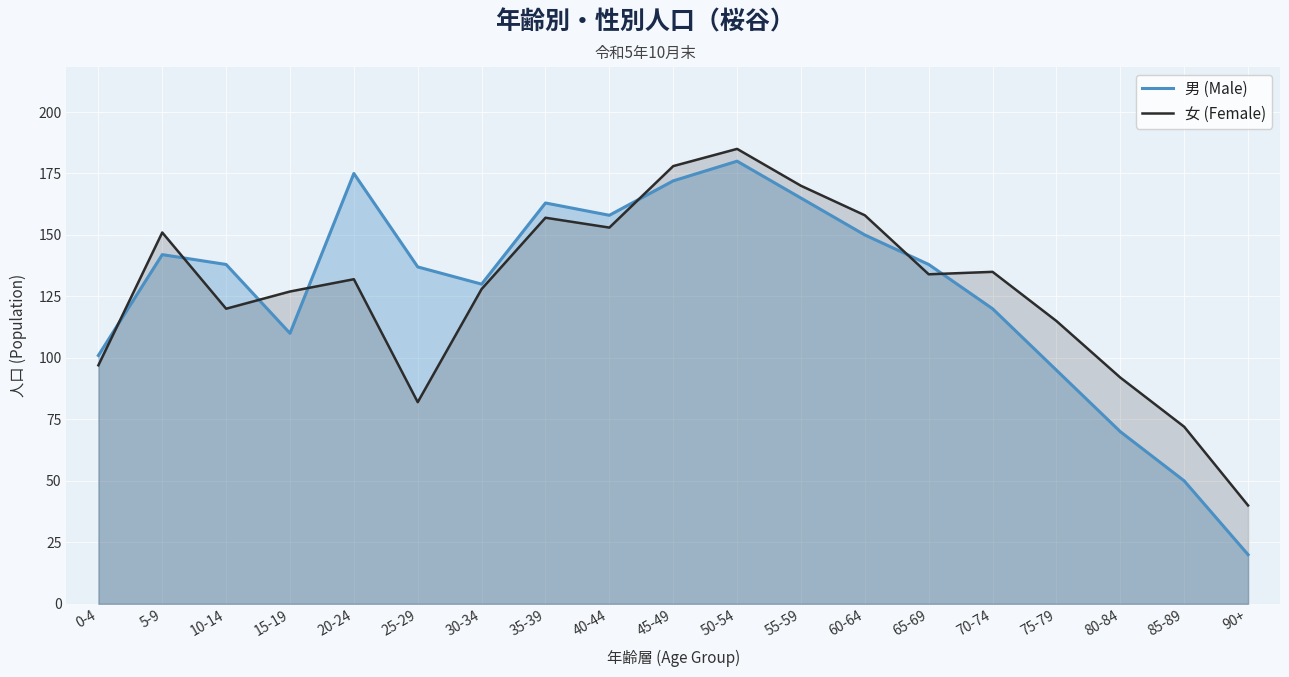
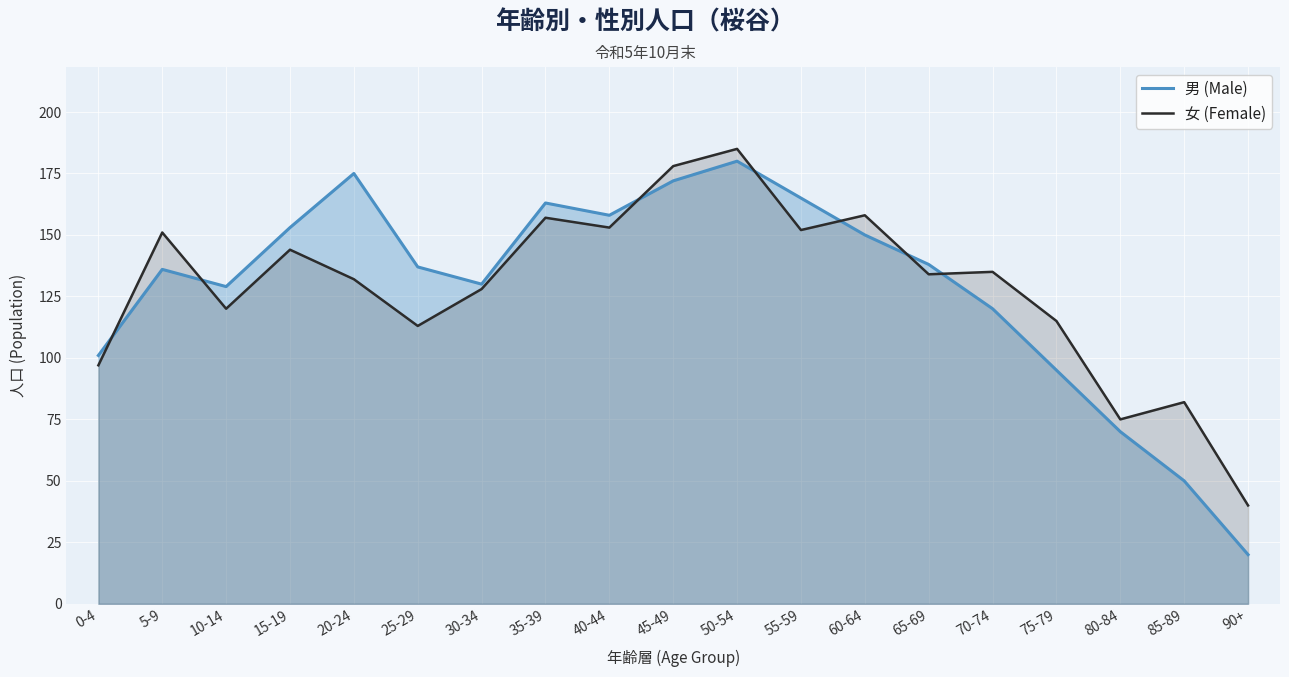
男 (Male), 5-9: 142 -> 136
男 (Male), 10-14: 138 -> 129
男 (Male), 15-19: 110 -> 153
女 (Female), 15-19: 127 -> 144
女 (Female), 25-29: 82 -> 113
女 (Female), 55-59: 170 -> 152
女 (Female), 80-84: 92 -> 75
女 (Female), 85-89: 72 -> 82
